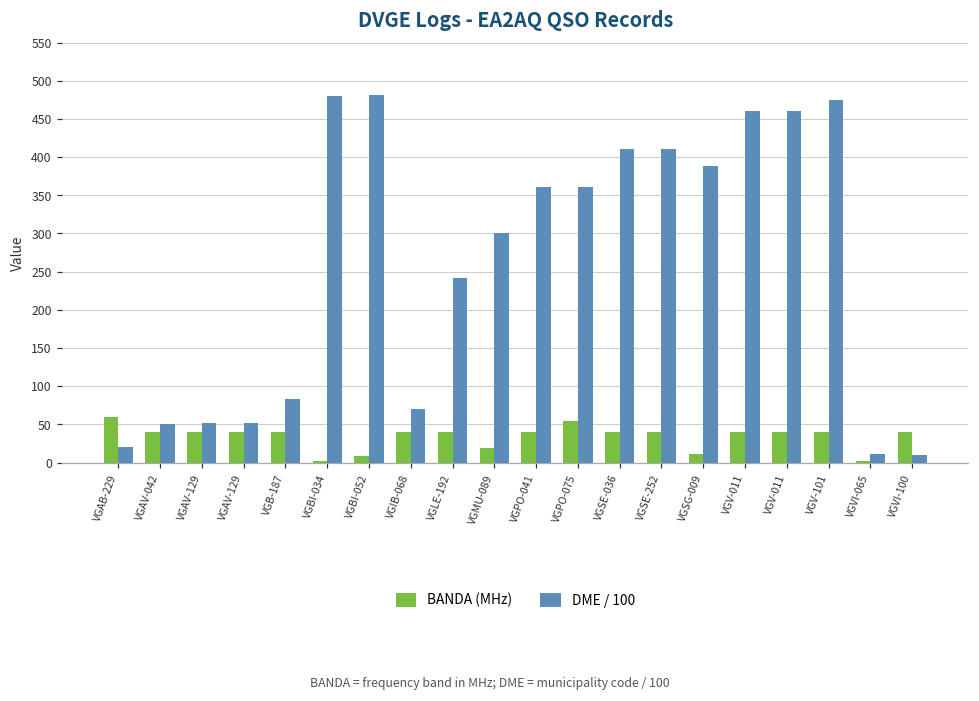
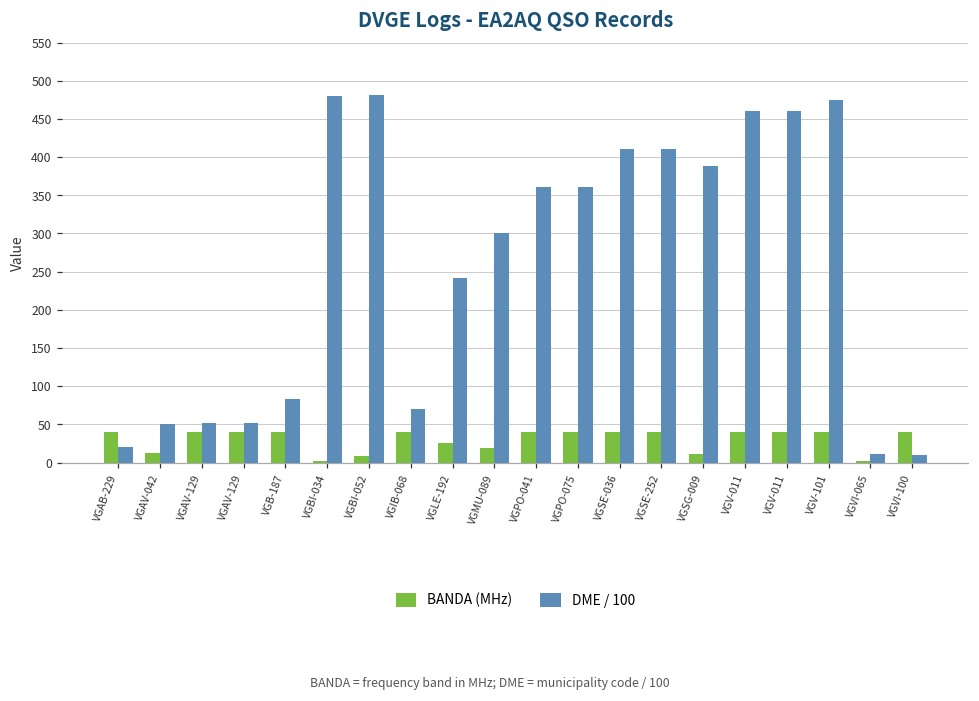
BANDA (MHz), VGAB-229: 60 -> 40
BANDA (MHz), VGAV-042: 40 -> 10
BANDA (MHz), VGLE-192: 40 -> 30
BANDA (MHz), VGPO-075: 50 -> 40
